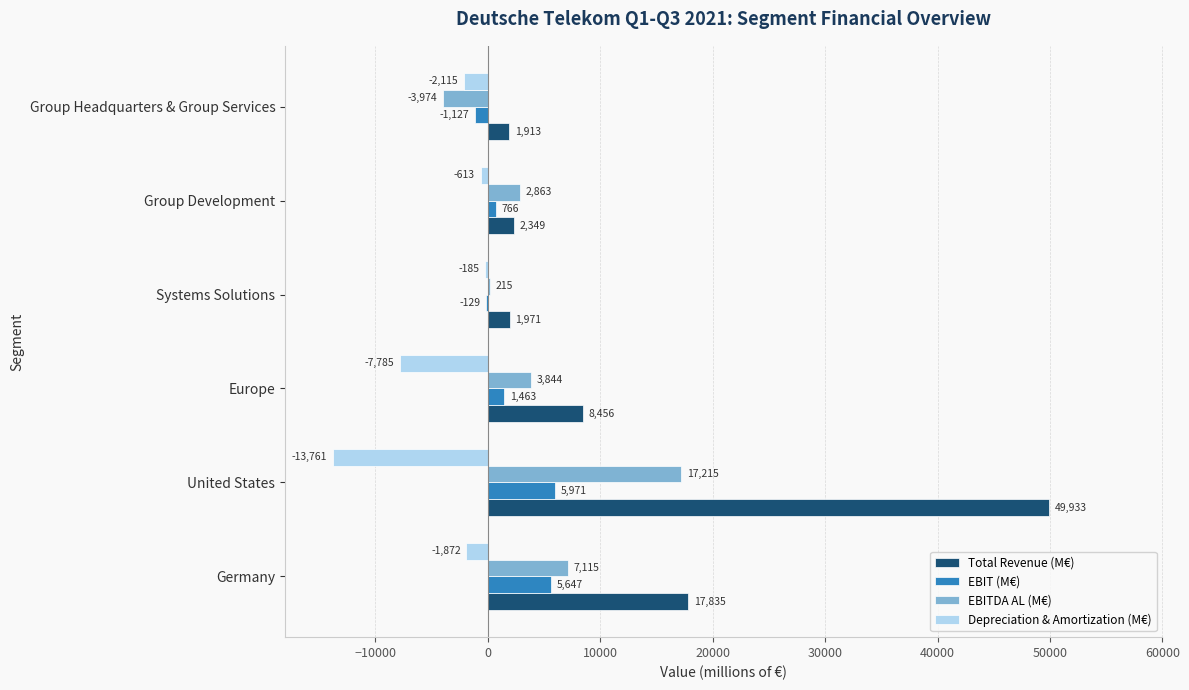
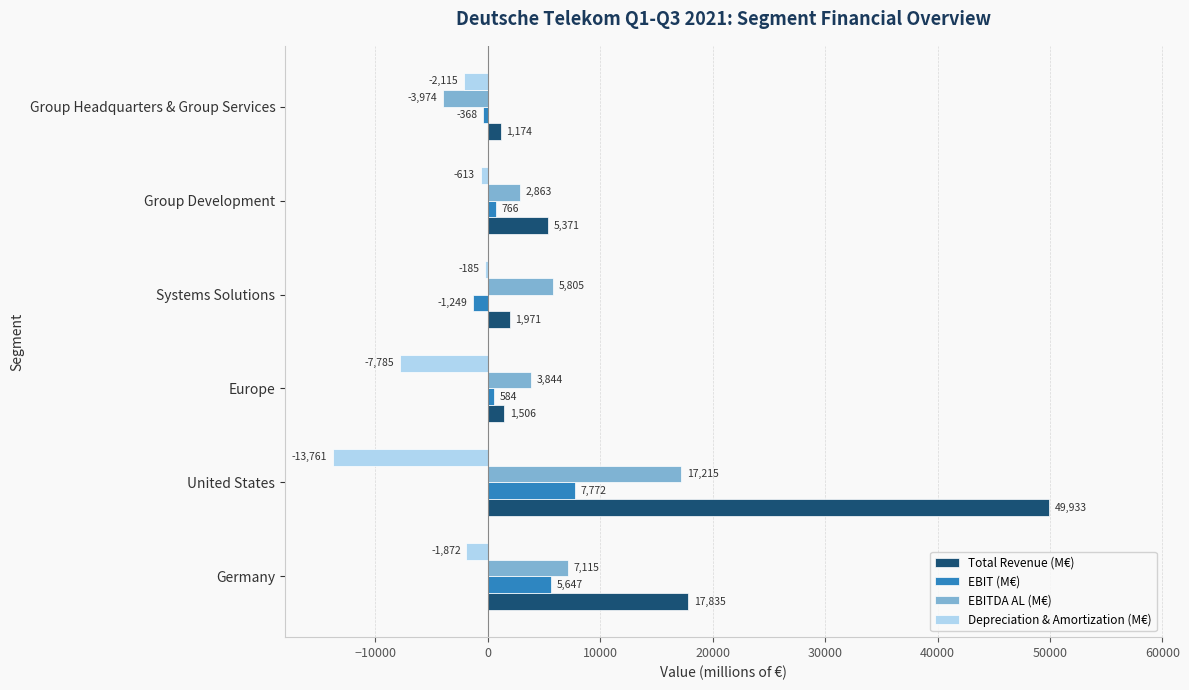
EBIT (M€), Group Headquarters & Group Services: -1,127 -> -368
Total Revenue (M€), Group Headquarters & Group Services: 1,913 -> 1,174
Total Revenue (M€), Group Development: 2,349 -> 5,371
EBITDA AL (M€), Systems Solutions: 215 -> 5,805
EBIT (M€), Systems Solutions: -129 -> -1,249
EBIT (M€), Europe: 1,463 -> 584
Total Revenue (M€), Europe: 8,456 -> 1,506
EBIT (M€), United States: 5,971 -> 7,772
